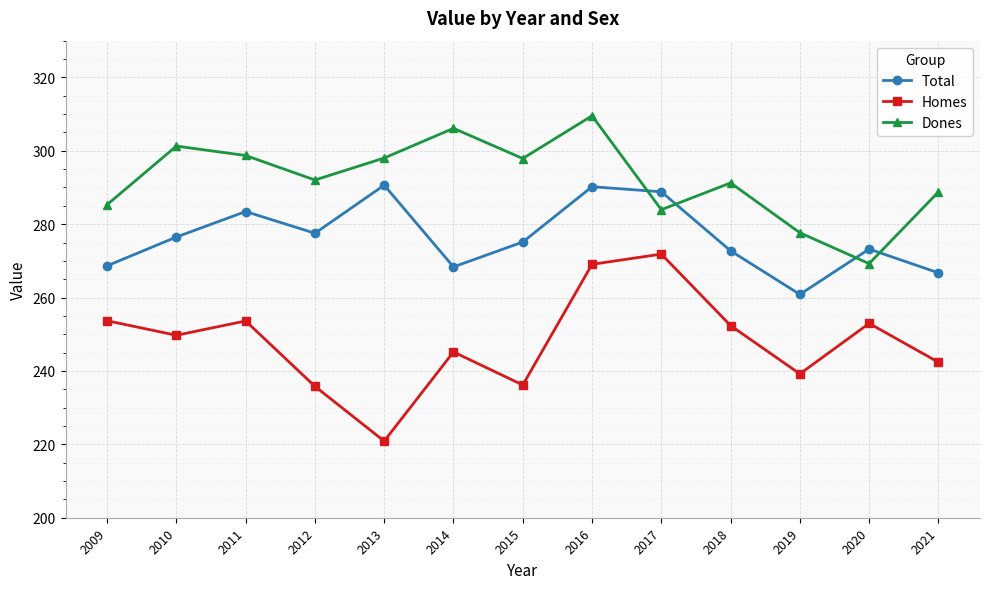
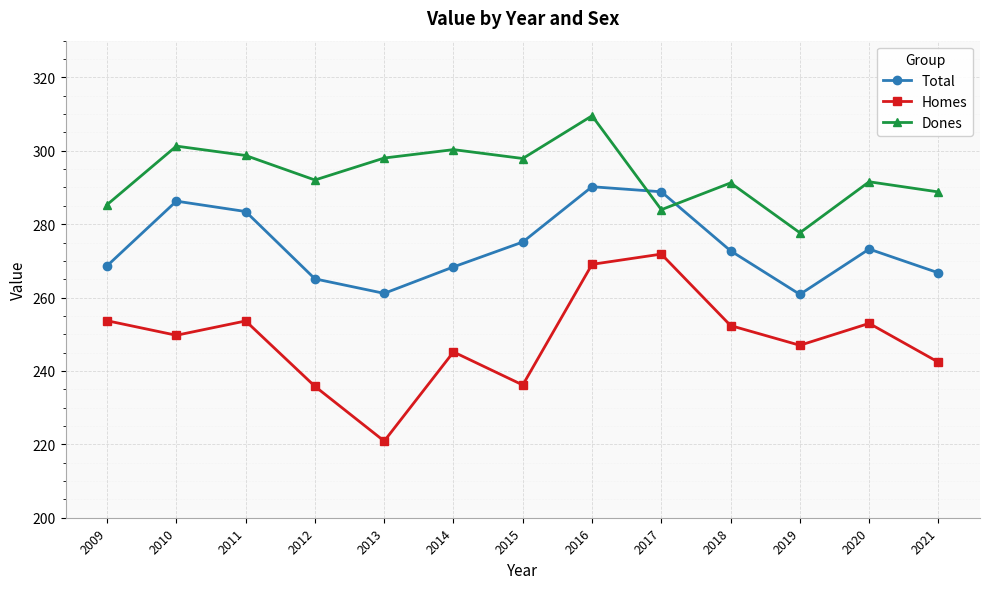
Total, 2010: 276 -> 286
Total, 2012: 278 -> 265
Total, 2013: 291 -> 261
Dones, 2014: 306 -> 300
Homes, 2019: 239 -> 247
Dones, 2020: 269 -> 292
